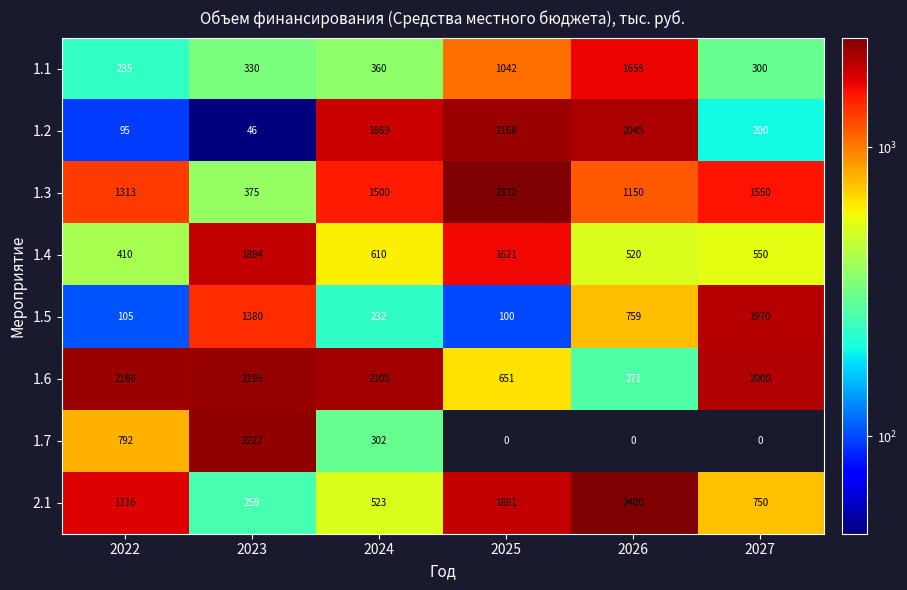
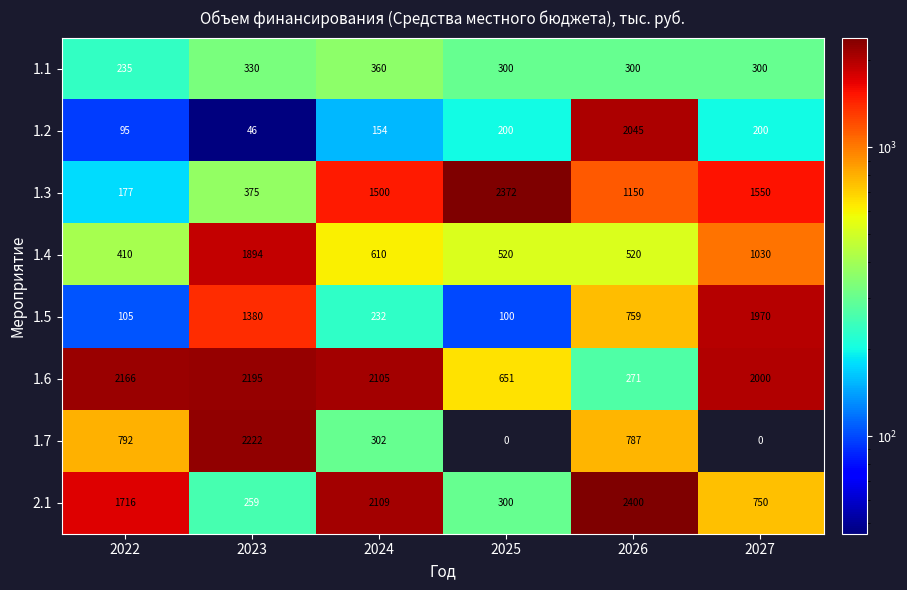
1.1, 2025: 1042 -> 300
1.1, 2026: 1655 -> 300
1.2, 2024: 1869 -> 154
1.2, 2025: 2168 -> 200
1.3, 2022: 1313 -> 177
1.4, 2025: 1621 -> 520
1.4, 2027: 550 -> 1030
1.7, 2026: 0 -> 787
2.1, 2024: 523 -> 2109
2.1, 2025: 1881 -> 300
